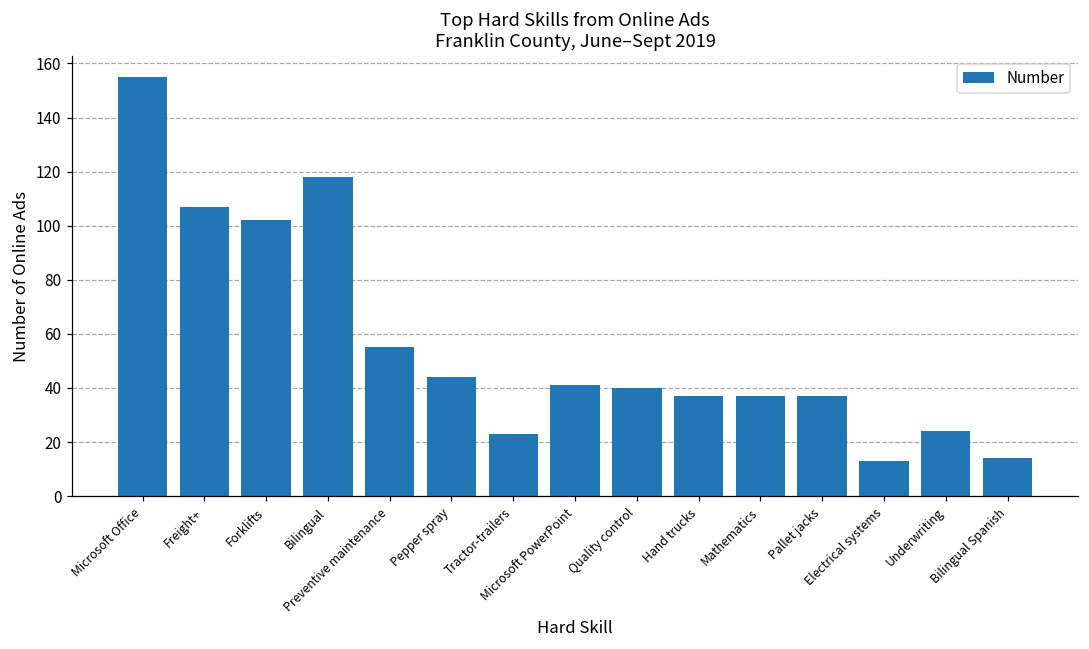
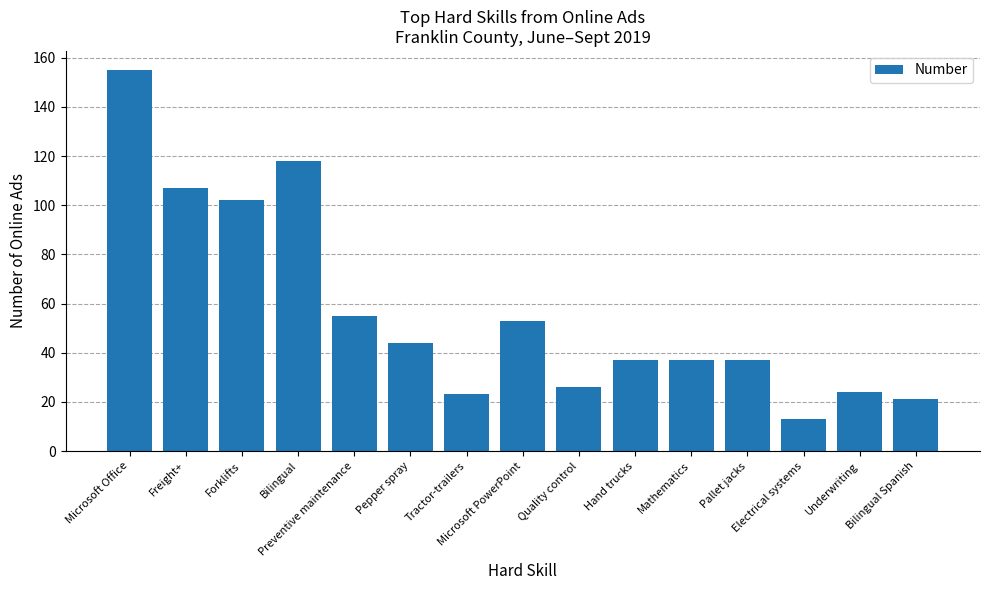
Microsoft PowerPoint: 41 -> 53
Quality control: 40 -> 26
Bilingual Spanish: 14 -> 21
